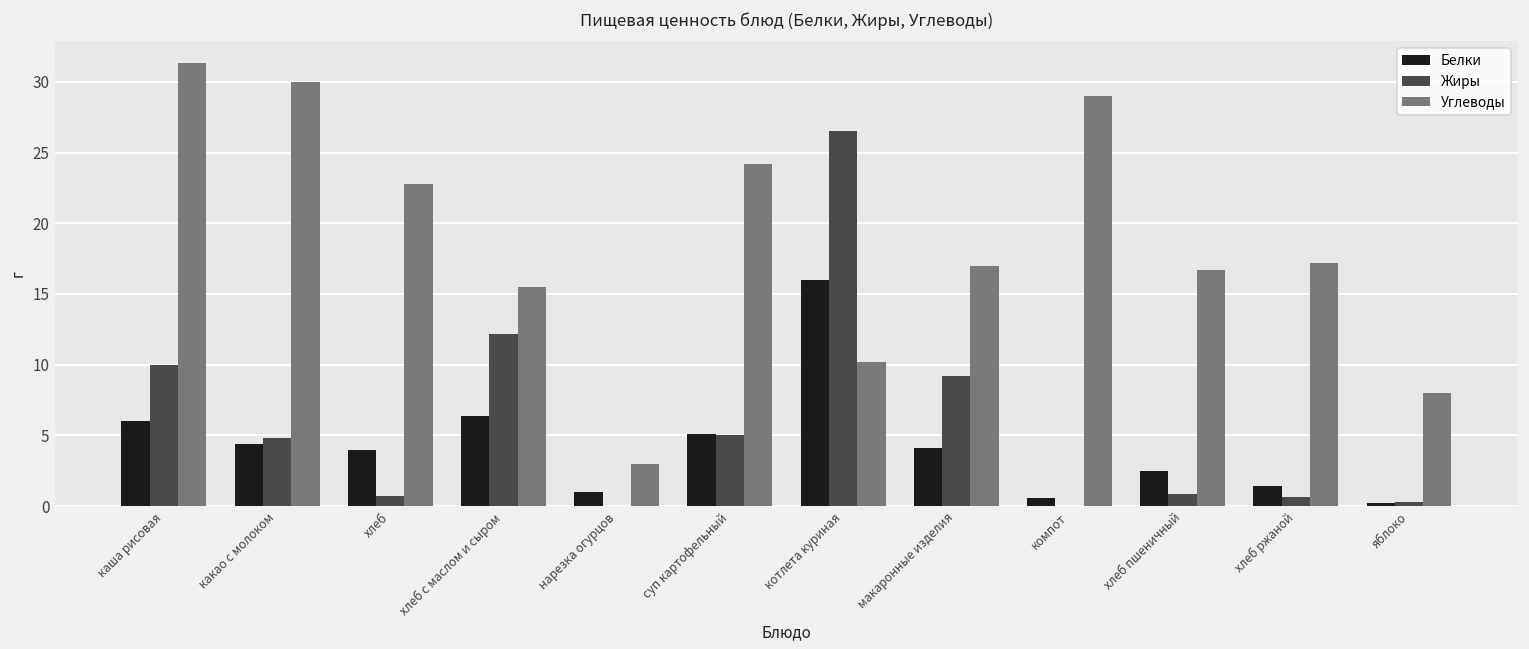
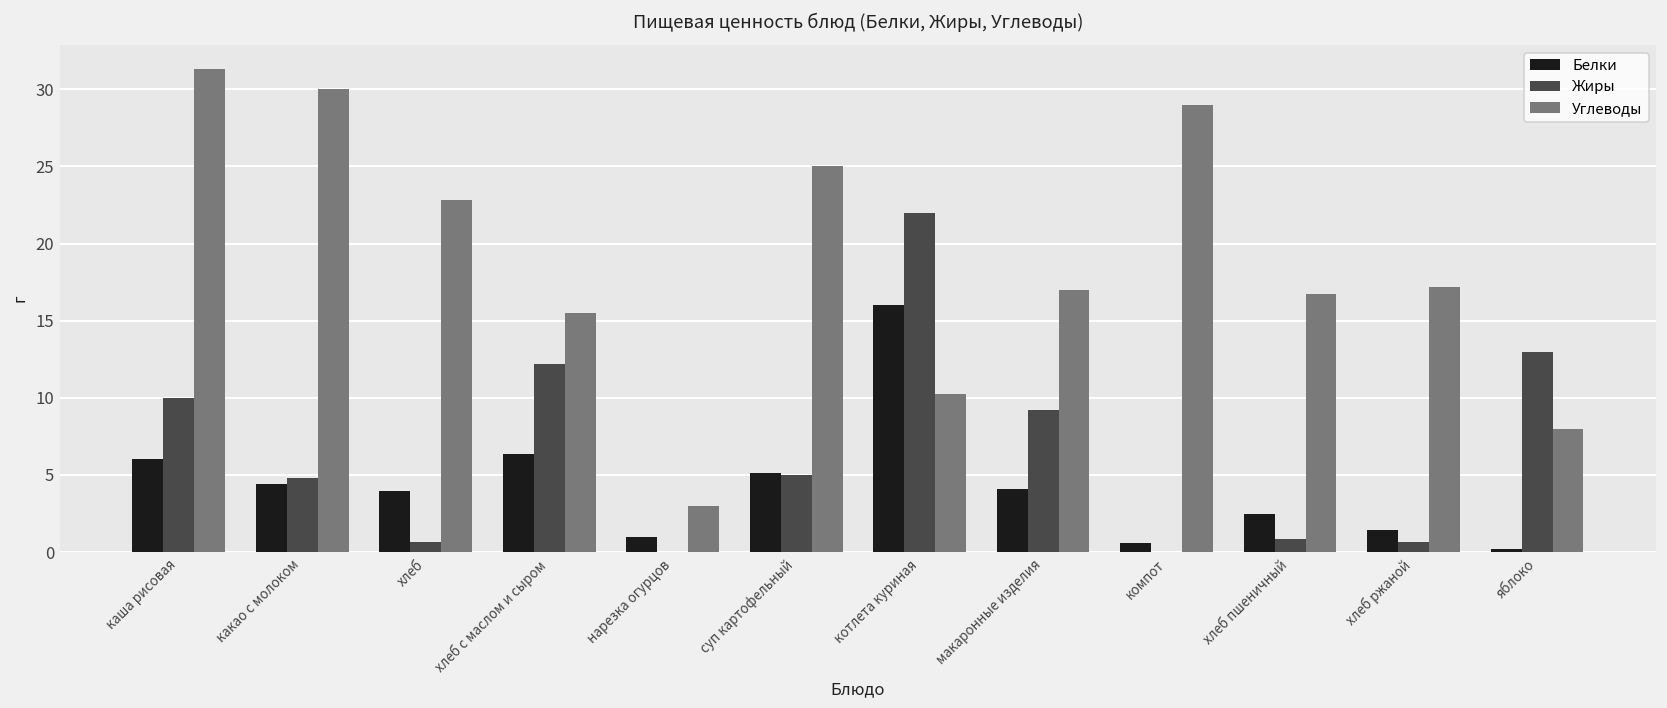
Углеводы, суп картофельный: 24.2 -> 25.0
Жиры, котлета куриная: 26.5 -> 22.0
Жиры, яблоко: 0.3 -> 13.0
